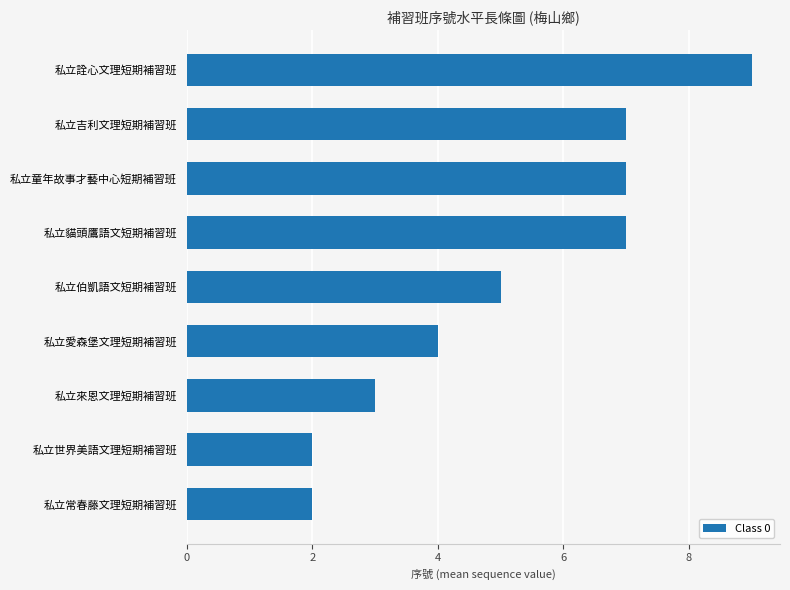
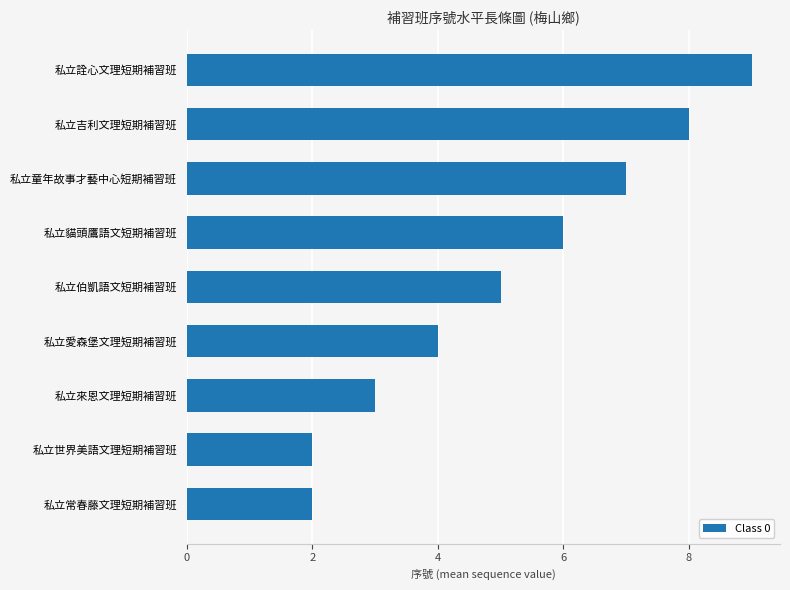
私立吉利文理短期補習班: 7 -> 8
私立貓頭鷹語文短期補習班: 7 -> 6
